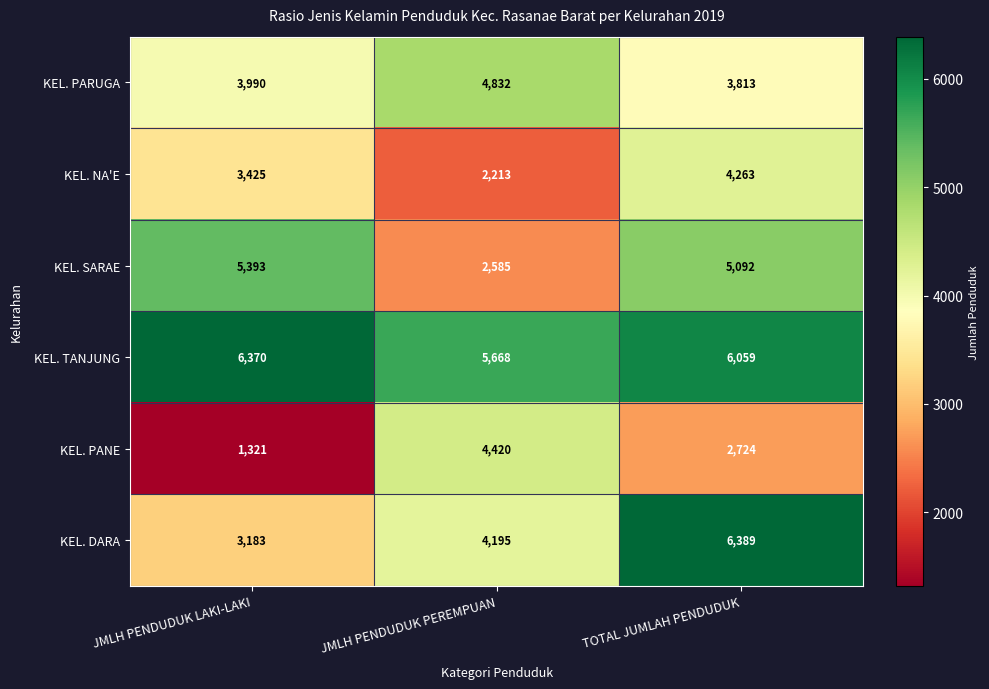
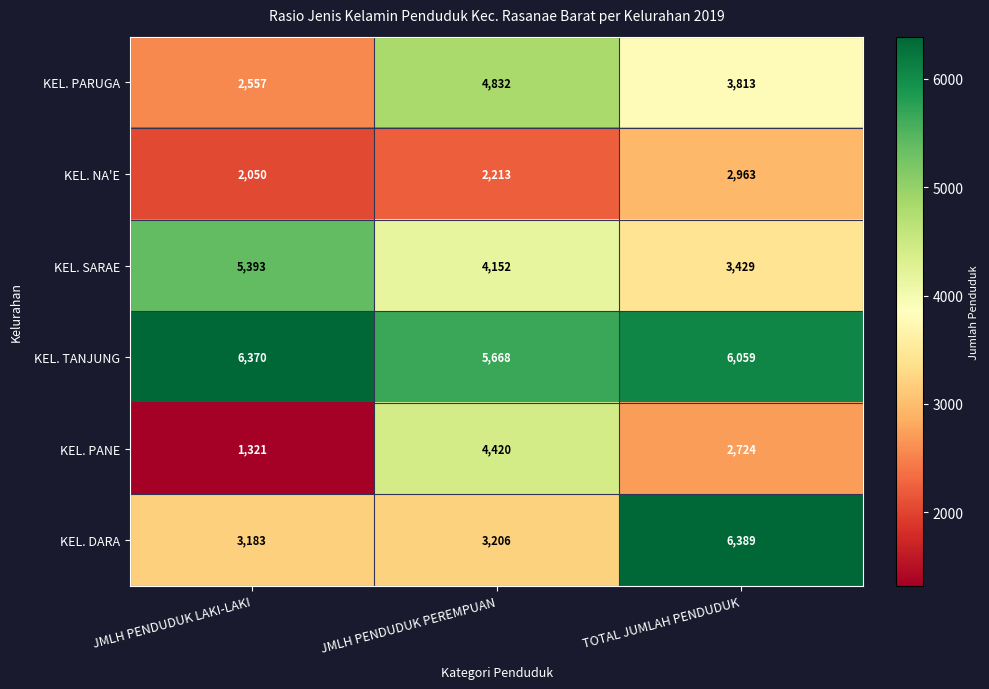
KEL. PARUGA, JMLH PENDUDUK LAKI-LAKI: 3,990 -> 2,557
KEL. NA'E, JMLH PENDUDUK LAKI-LAKI: 3,425 -> 2,050
KEL. NA'E, TOTAL JUMLAH PENDUDUK: 4,263 -> 2,963
KEL. SARAE, JMLH PENDUDUK PEREMPUAN: 2,585 -> 4,152
KEL. SARAE, TOTAL JUMLAH PENDUDUK: 5,092 -> 3,429
KEL. DARA, JMLH PENDUDUK PEREMPUAN: 4,195 -> 3,206
